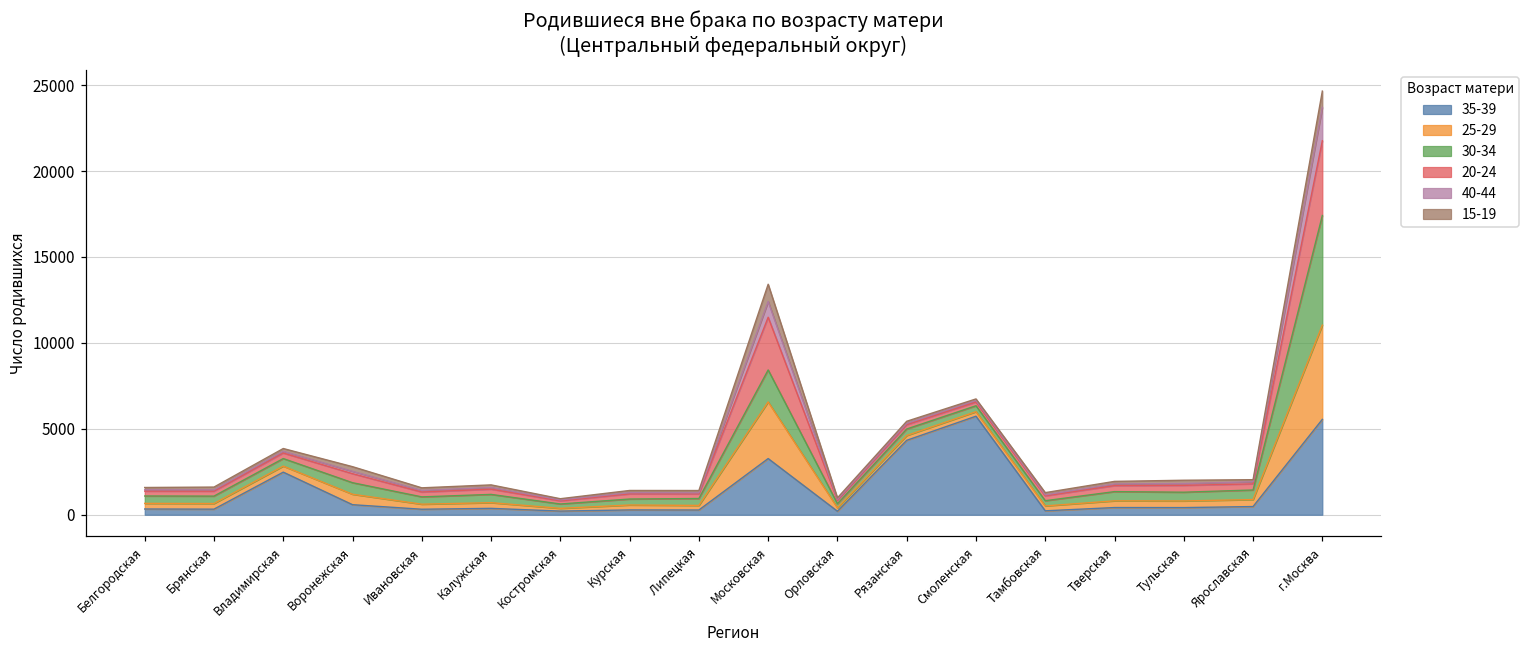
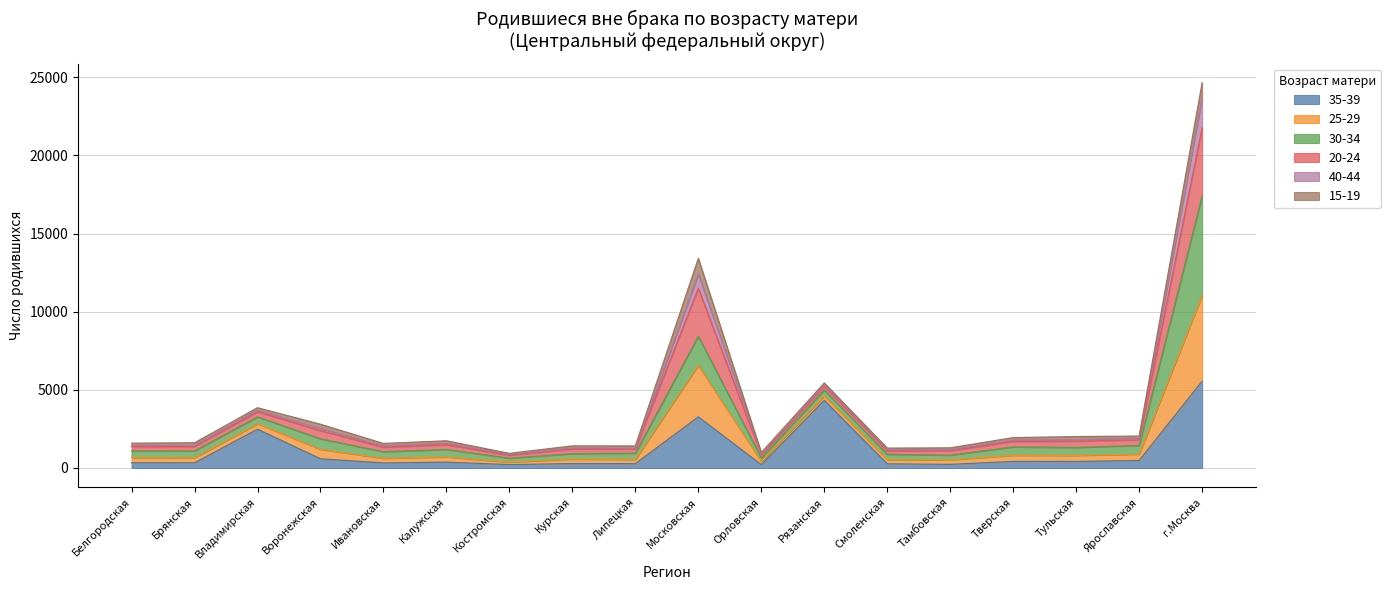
35-39, Смоленская: 5700 -> 300
